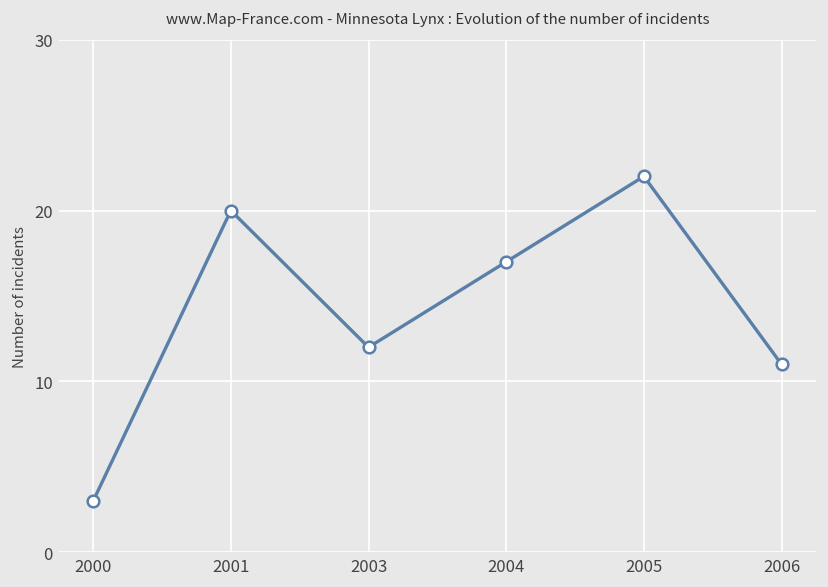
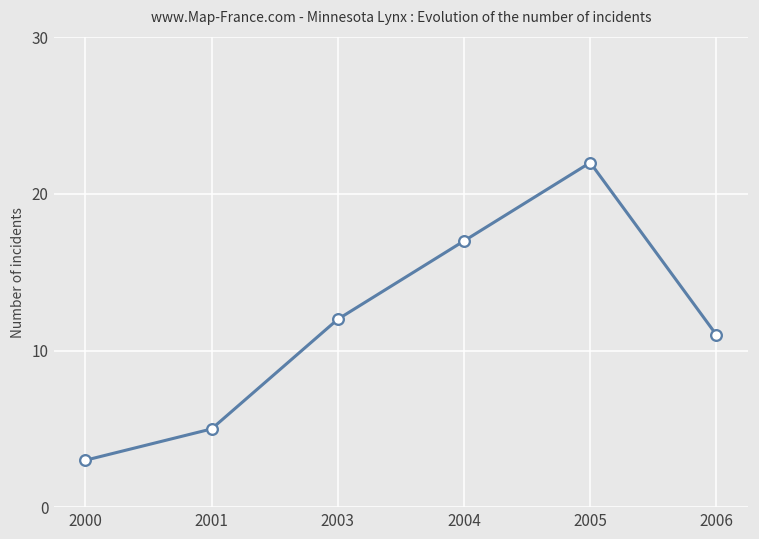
2001: 20 -> 5
